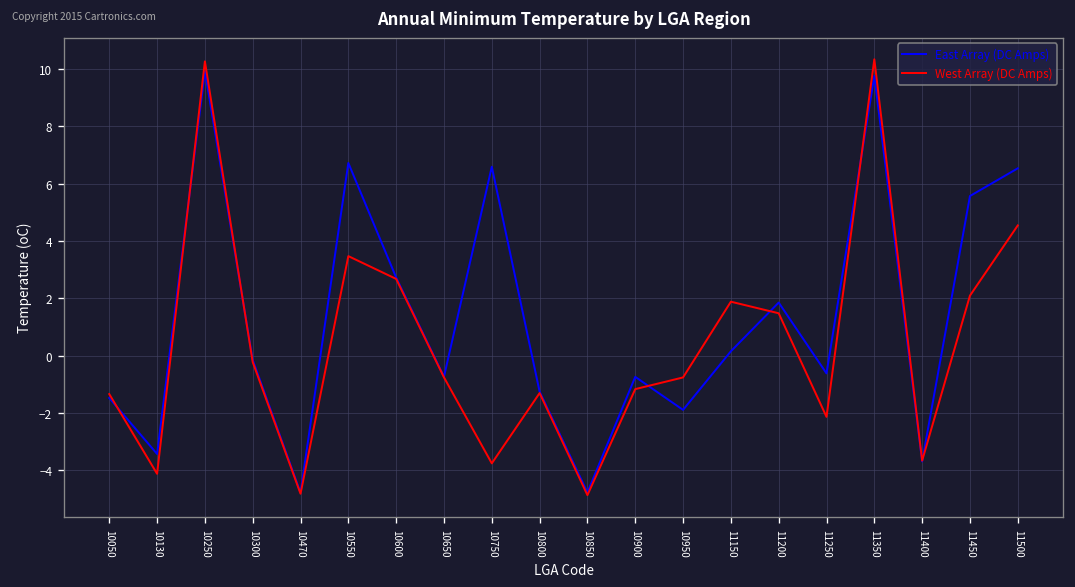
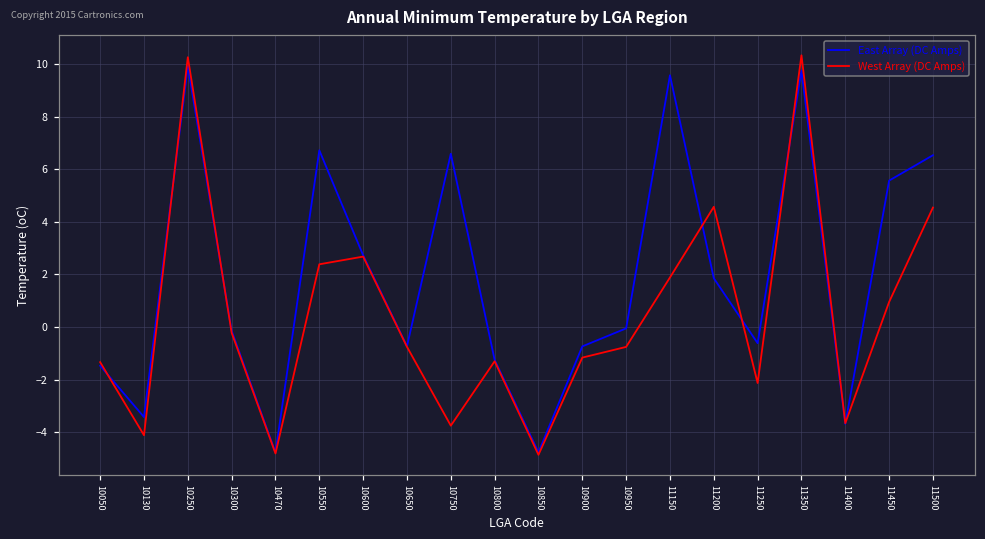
West Array (DC Amps), 10550: 3.5 -> 2.4
East Array (DC Amps), 10950: -1.9 -> -0.1
East Array (DC Amps), 11150: 0.2 -> 9.6
West Array (DC Amps), 11200: 1.5 -> 4.6
West Array (DC Amps), 11450: 2.1 -> 1.0
